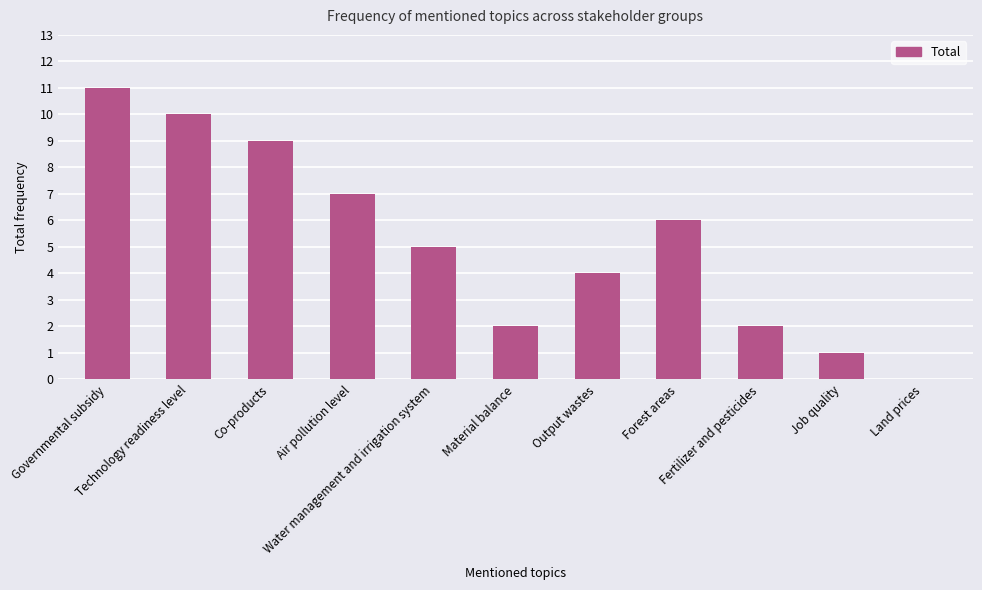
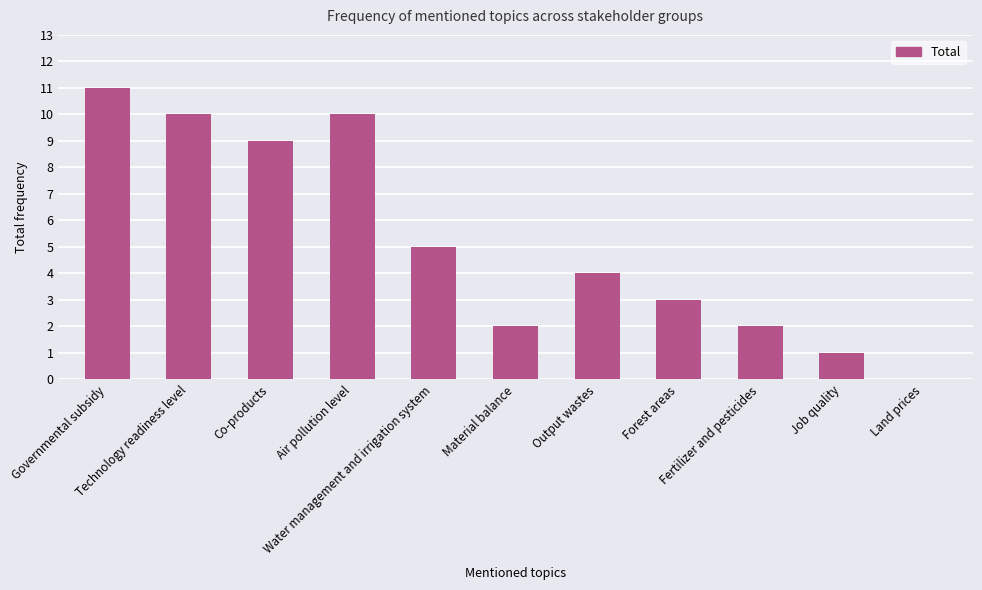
Air pollution level: 7 -> 10
Forest areas: 6 -> 3
